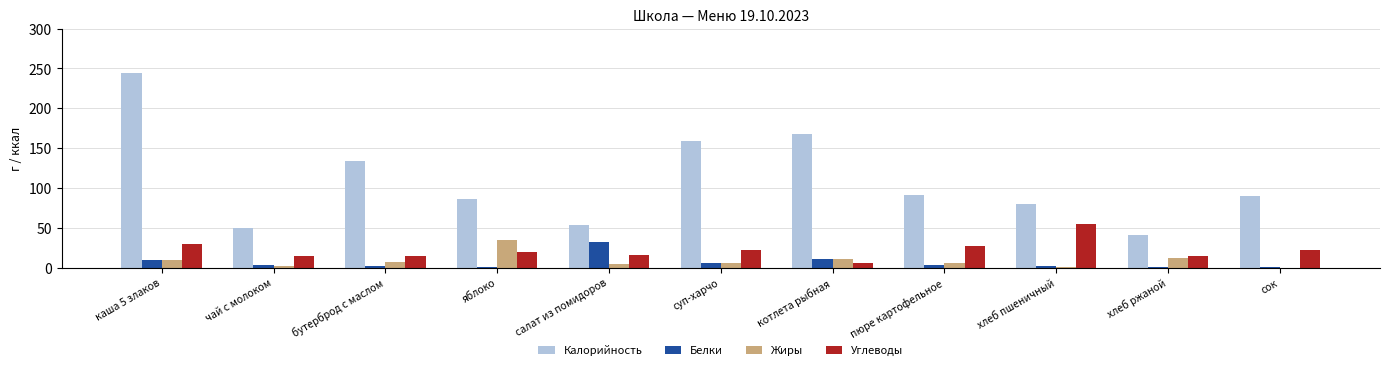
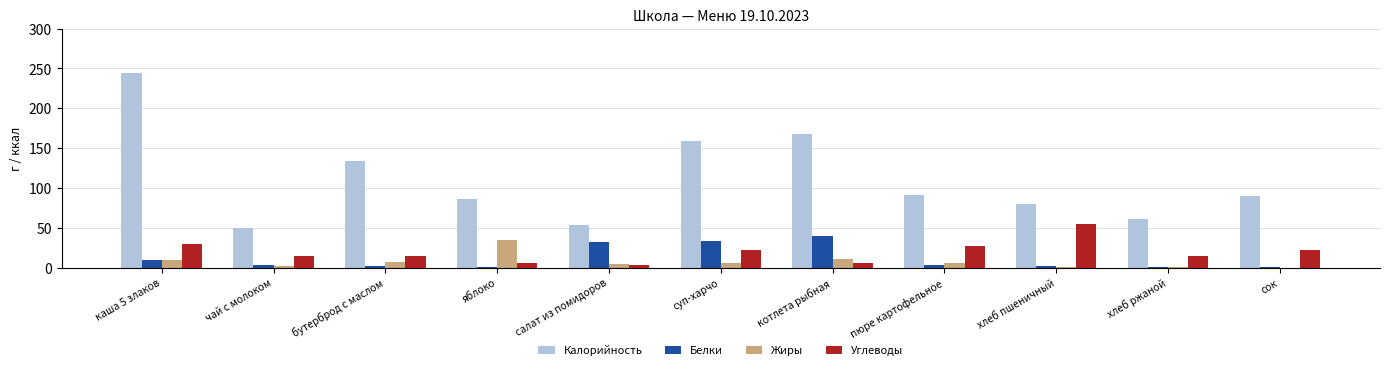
Углеводы, яблоко: 20 -> 10
Углеводы, салат из помидоров: 20 -> 0
Белки, суп-харчо: 10 -> 30
Белки, котлета рыбная: 10 -> 40
Калорийность, хлеб ржаной: 40 -> 60
Жиры, хлеб ржаной: 10 -> 0
